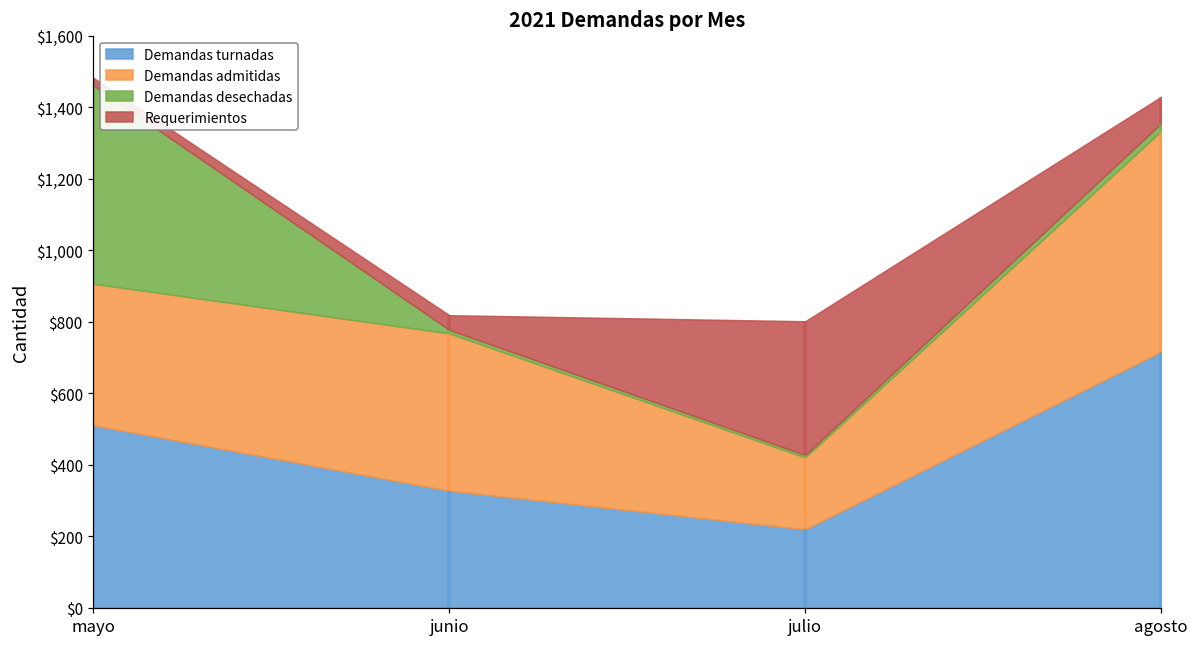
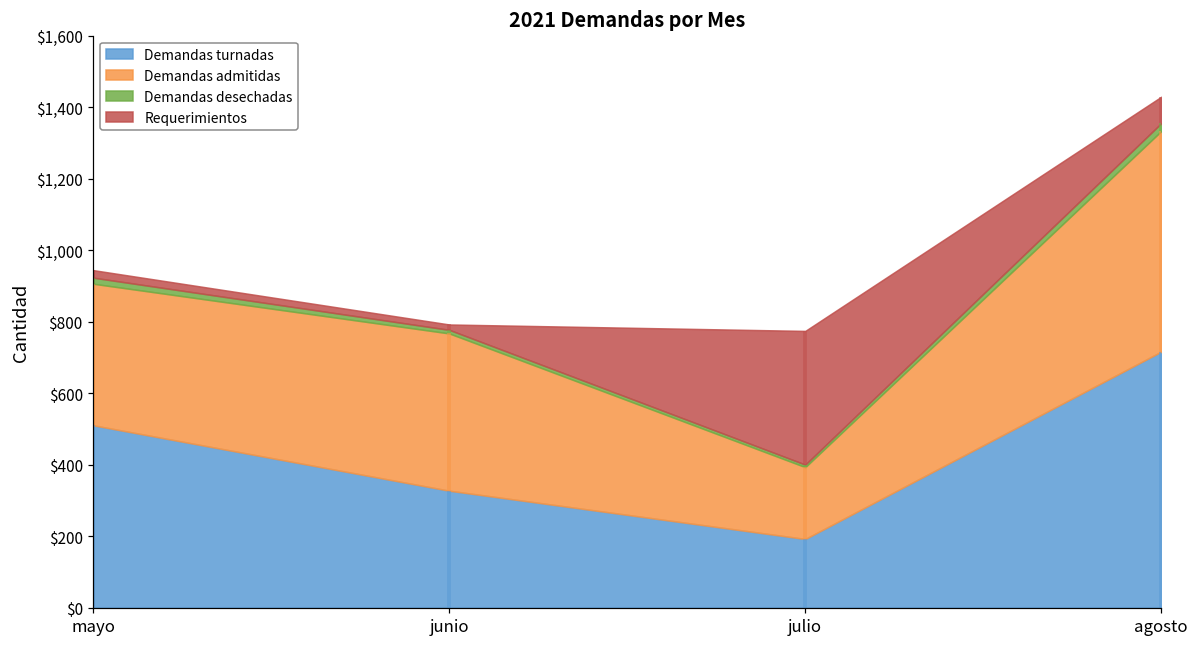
Demandas desechadas, mayo: $560 -> $20
Requerimientos, junio: $40 -> $20
Demandas turnadas, julio: $220 -> $190
